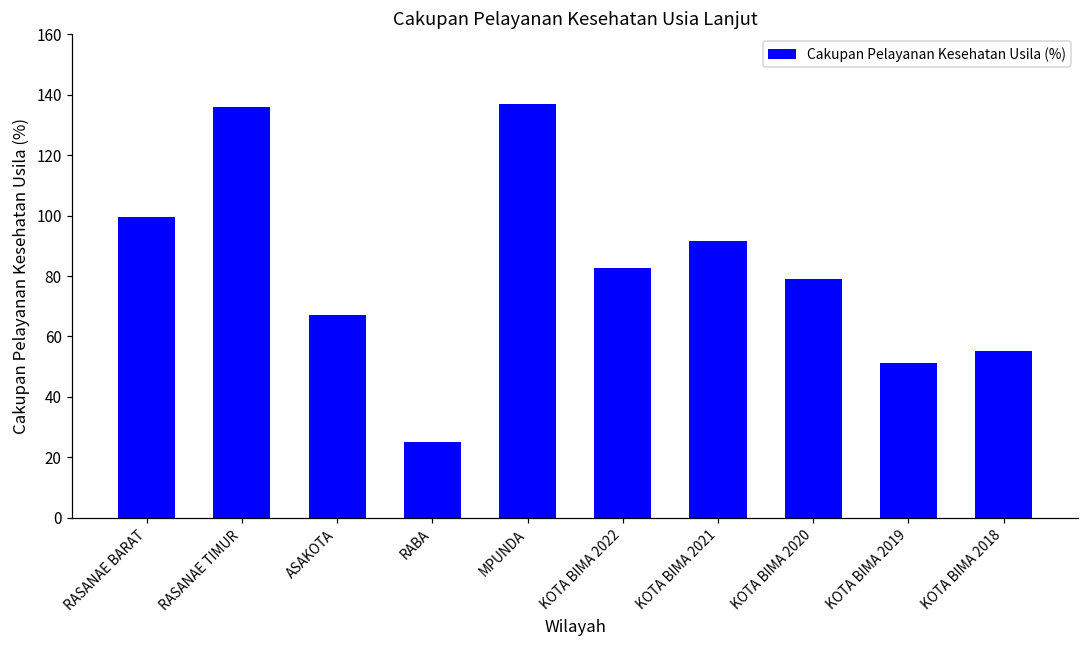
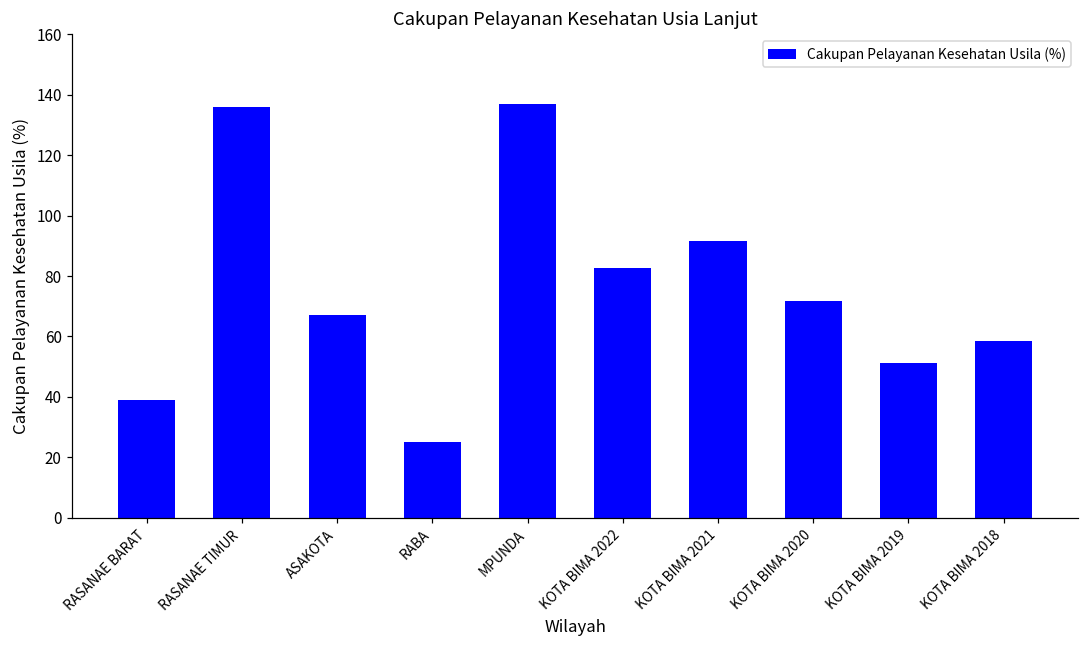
RASANAE BARAT: 99 -> 39
KOTA BIMA 2020: 79 -> 72
KOTA BIMA 2018: 55 -> 59
